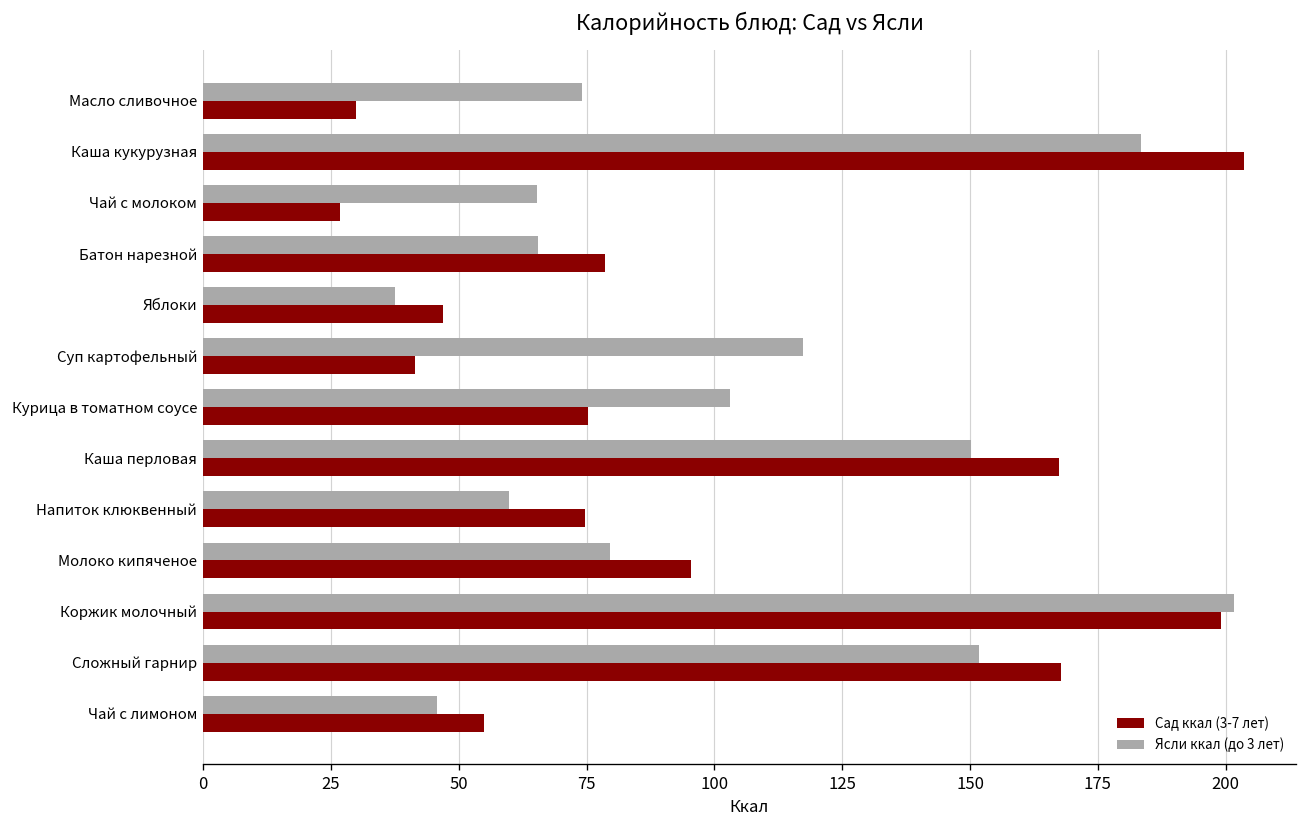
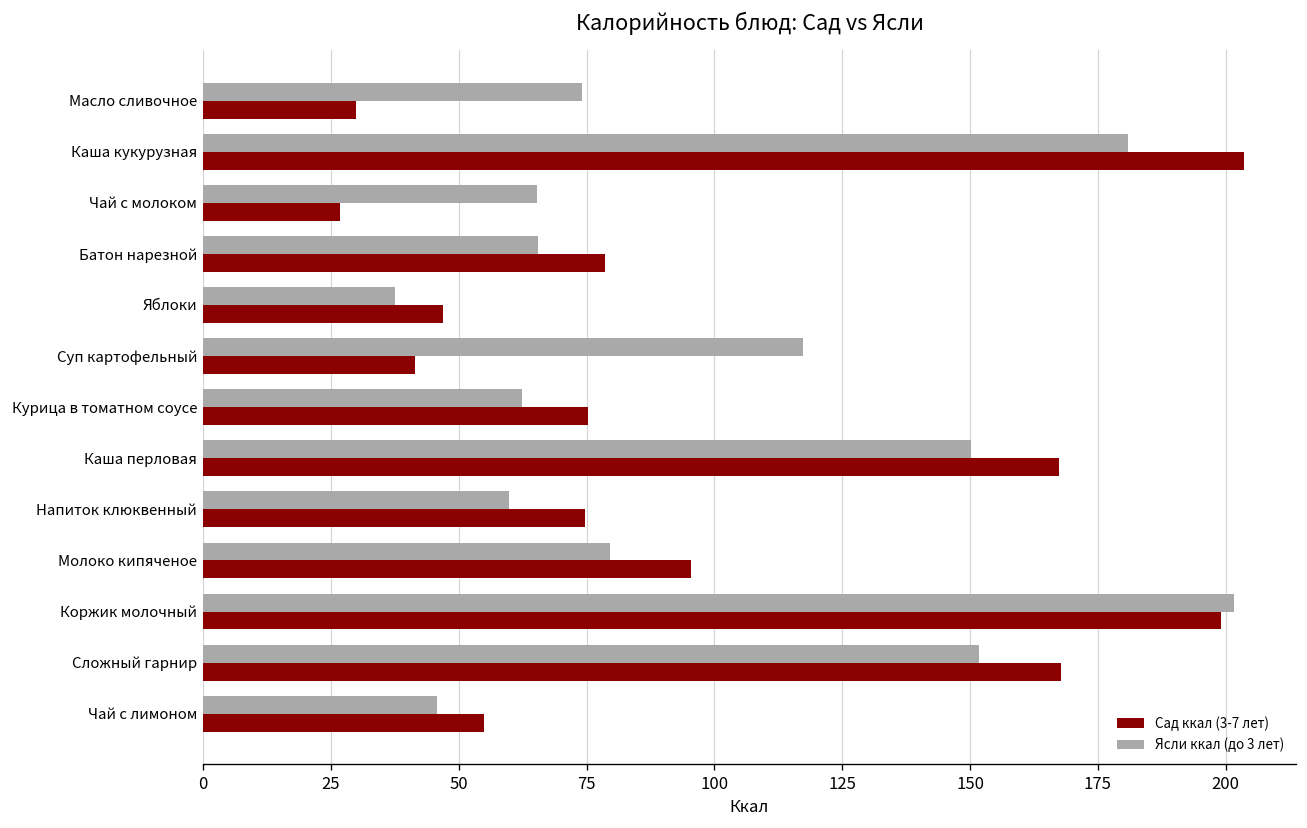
Ясли ккал (до 3 лет), Каша кукурузная: 183 -> 181
Ясли ккал (до 3 лет), Курица в томатном соусе: 103 -> 62
